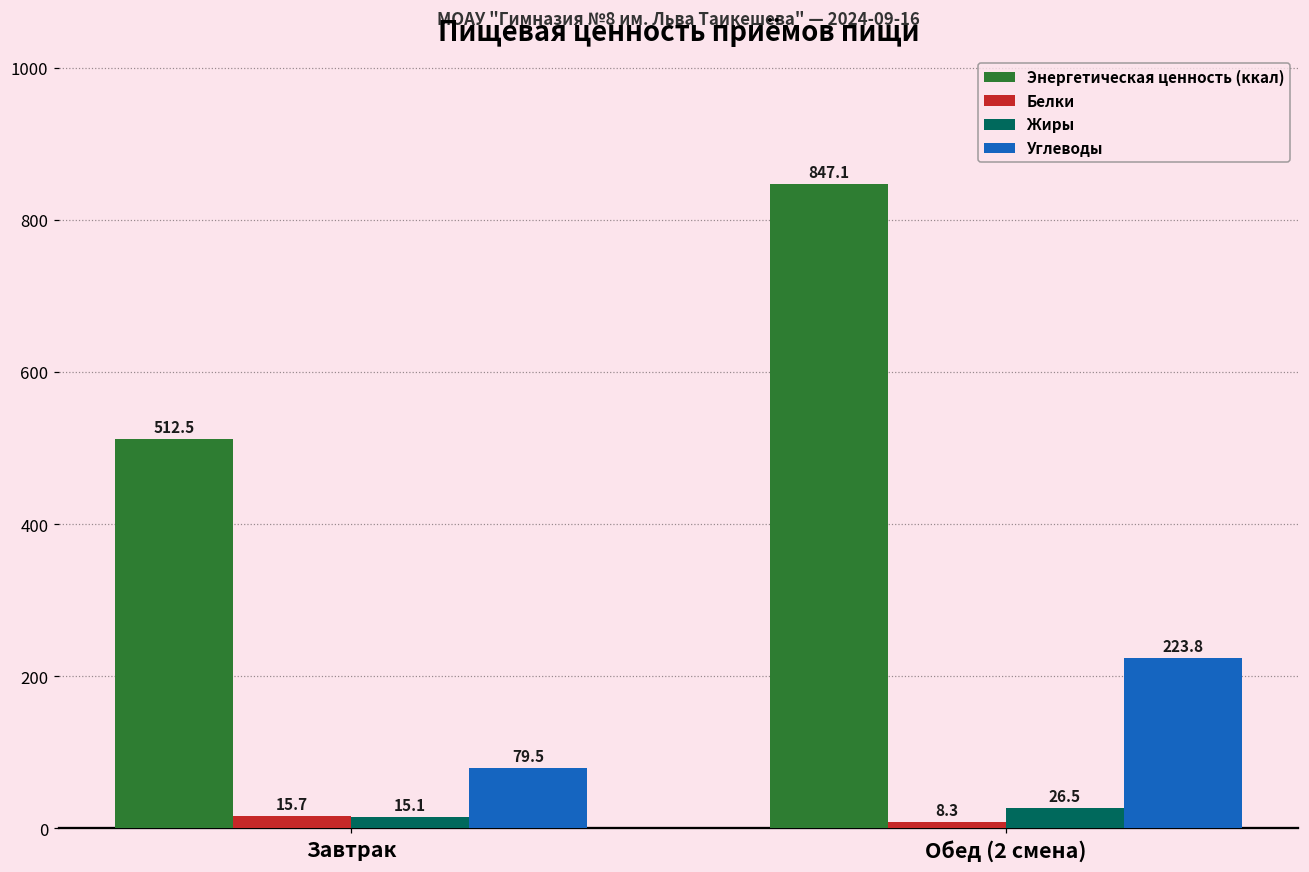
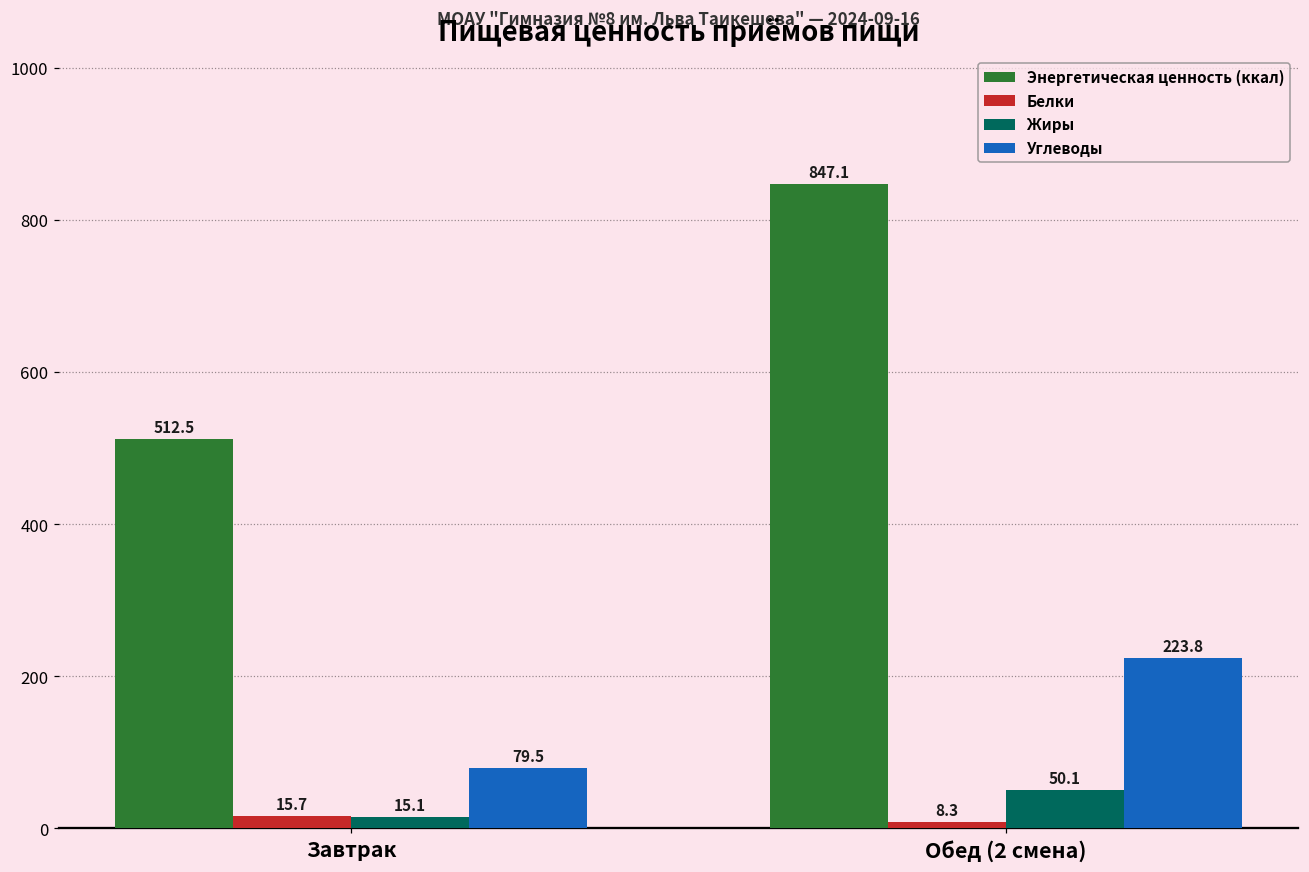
Жиры, Обед (2 смена): 26.5 -> 50.1
